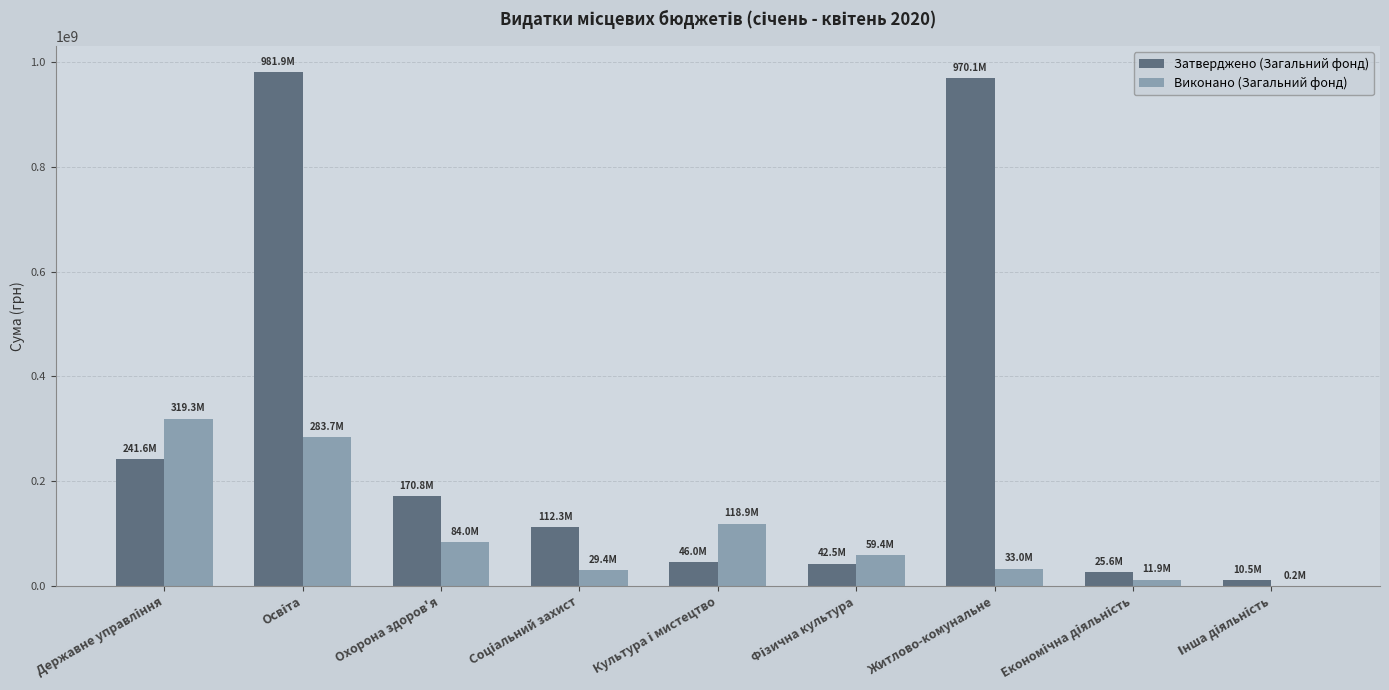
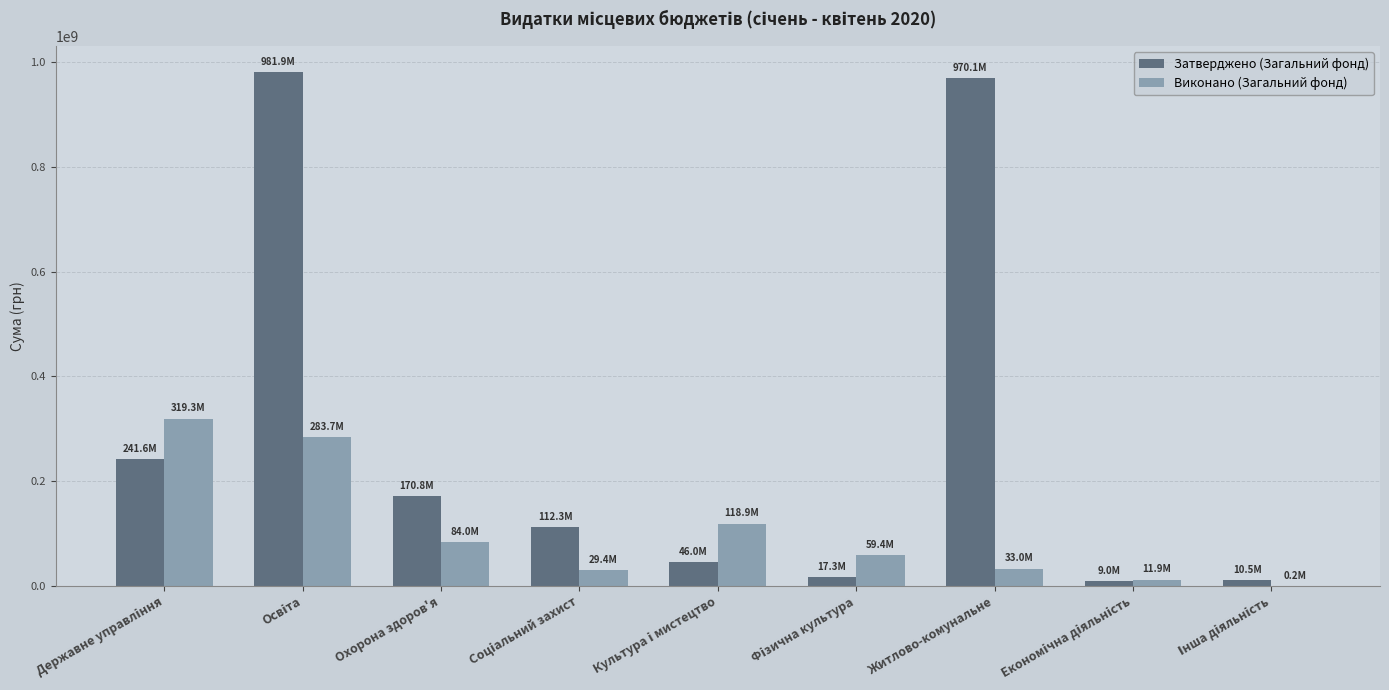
Затверджено (Загальний фонд), Фізична культура: 42.5M -> 17.3M
Затверджено (Загальний фонд), Економічна діяльність: 25.6M -> 9.0M
